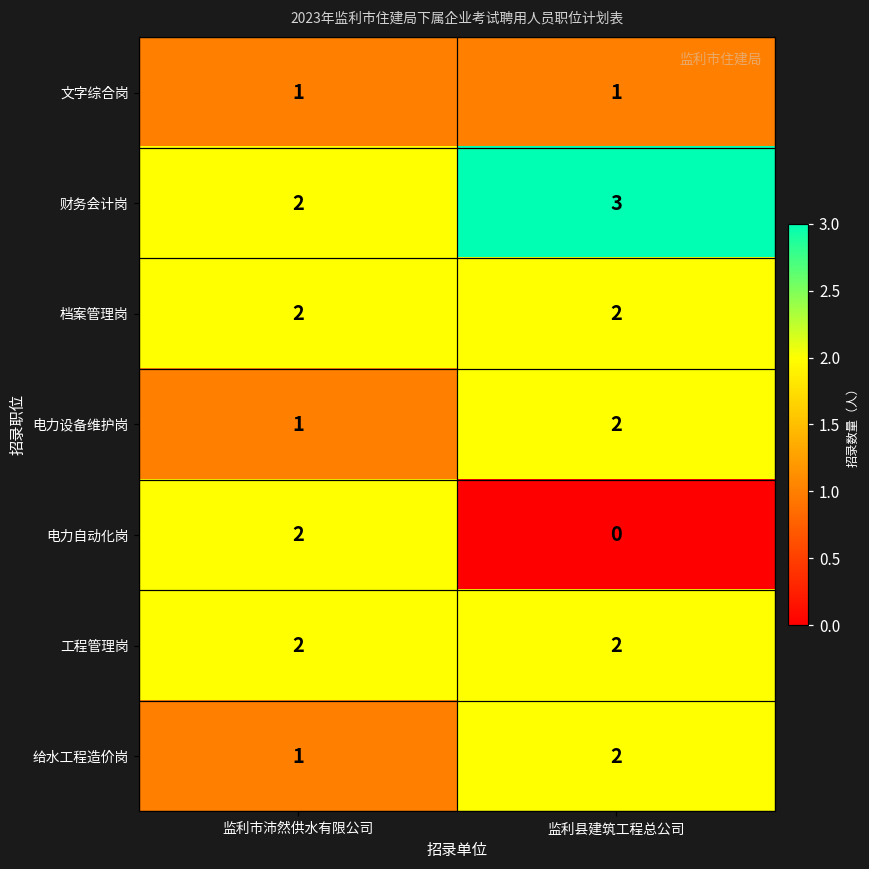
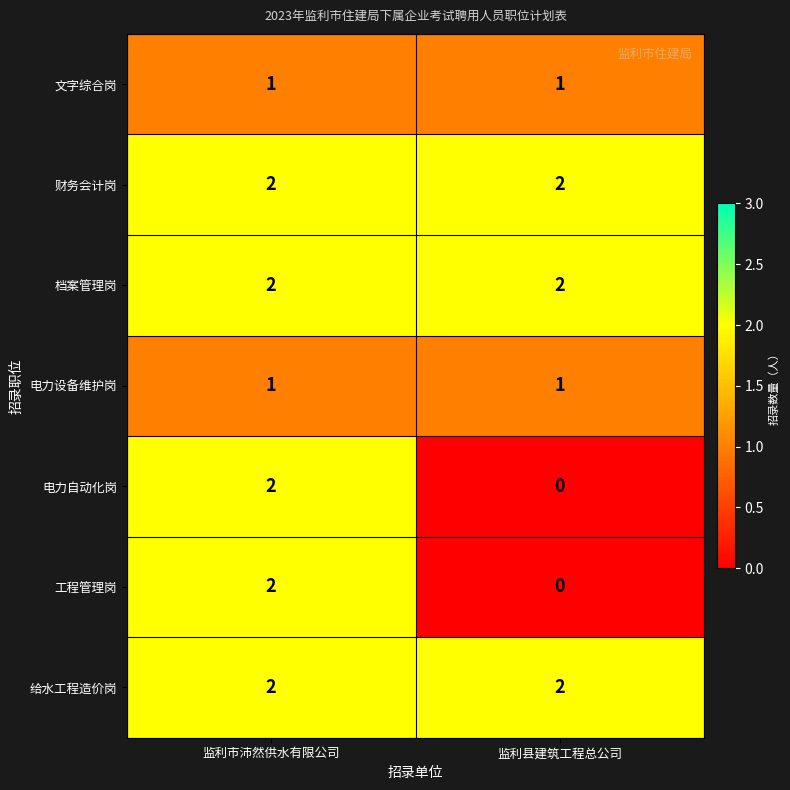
财务会计岗, 监利县建筑工程总公司: 3 -> 2
电力设备维护岗, 监利县建筑工程总公司: 2 -> 1
工程管理岗, 监利县建筑工程总公司: 2 -> 0
给水工程造价岗, 监利市沛然供水有限公司: 1 -> 2
